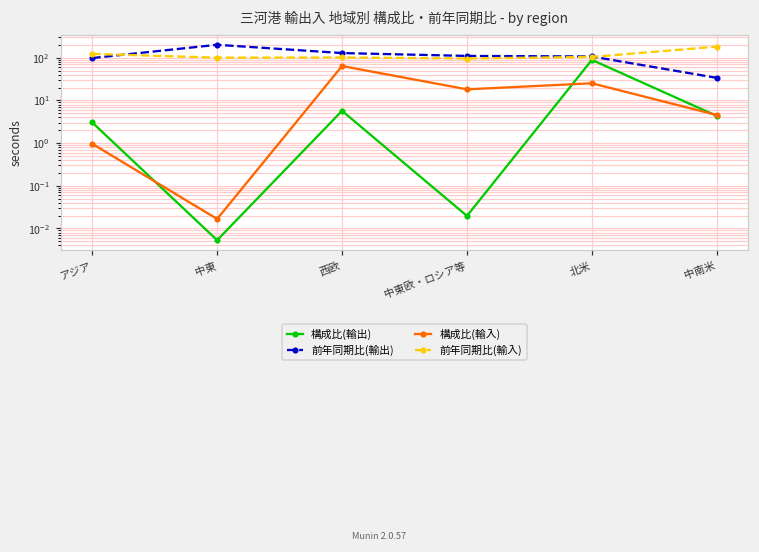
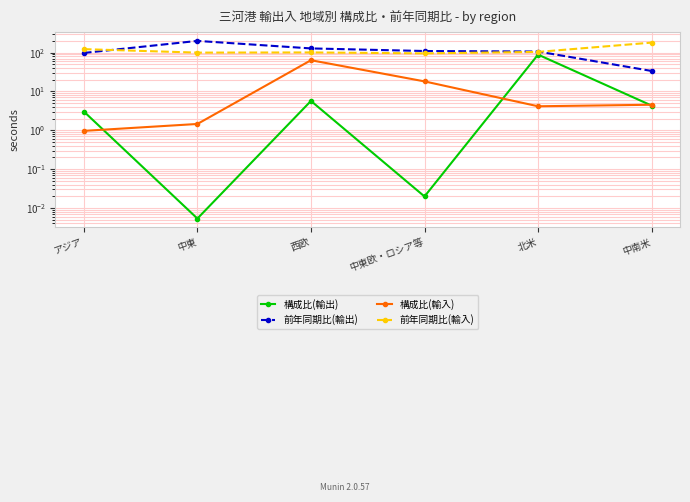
構成比(輸入), 中東: 0.017 -> 1.5
構成比(輸入), 北米: 30 -> 4
